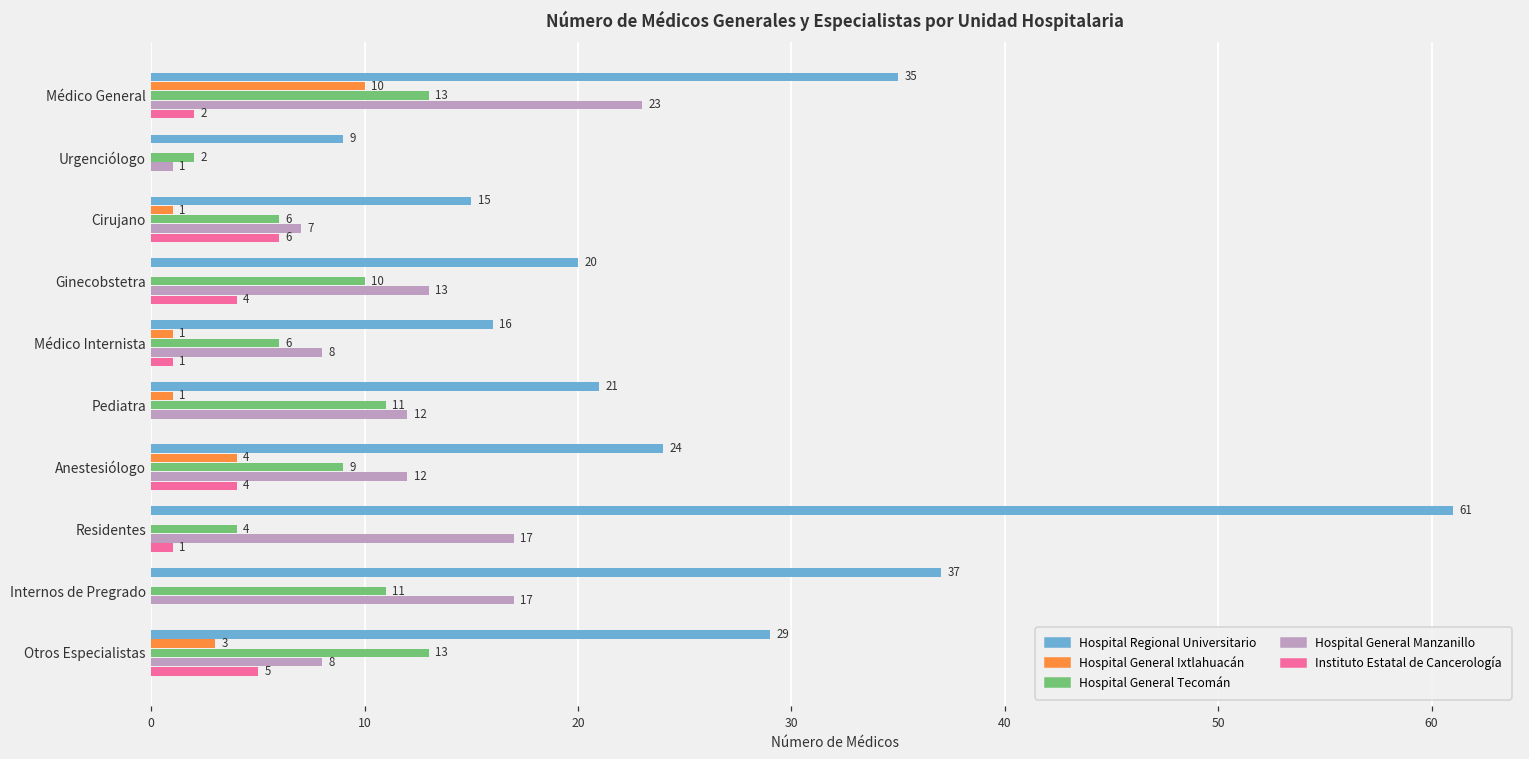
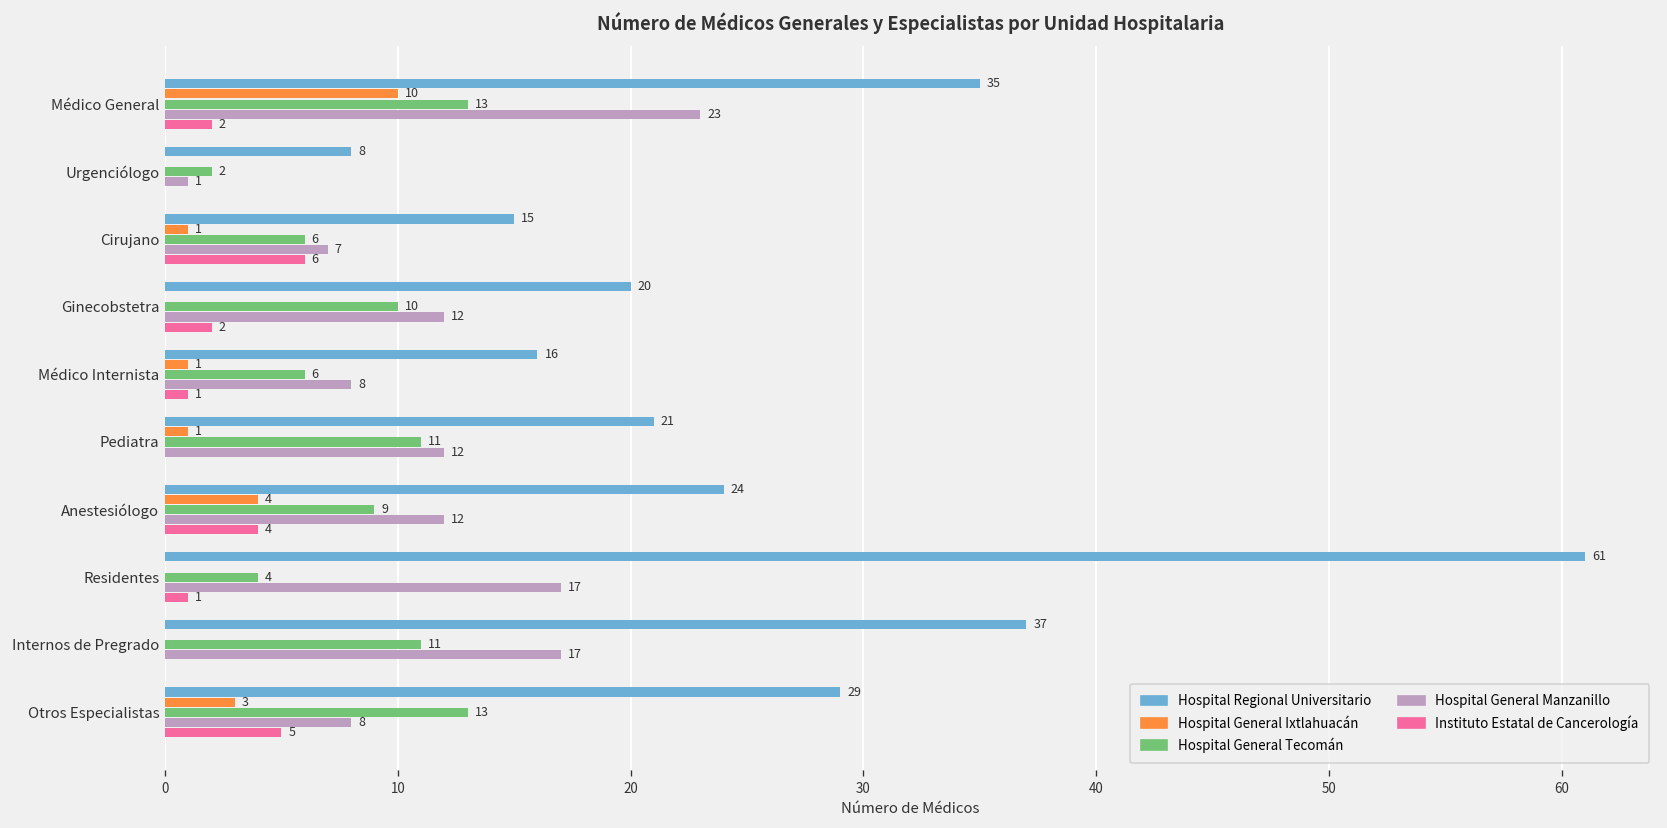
Hospital Regional Universitario, Urgenciólogo: 9 -> 8
Hospital General Manzanillo, Ginecobstetra: 13 -> 12
Instituto Estatal de Cancerología, Ginecobstetra: 4 -> 2
